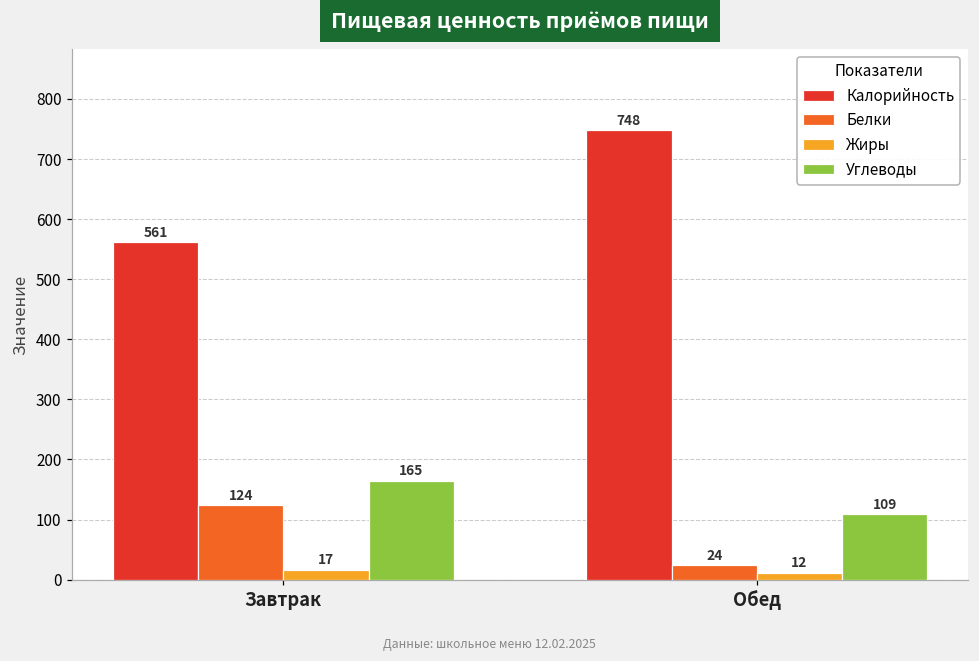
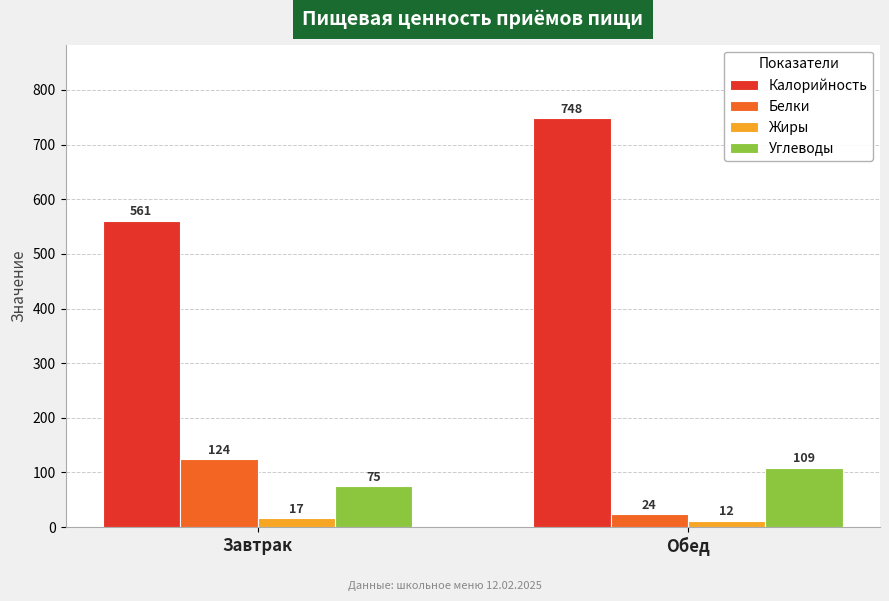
Углеводы, Завтрак: 165 -> 75
